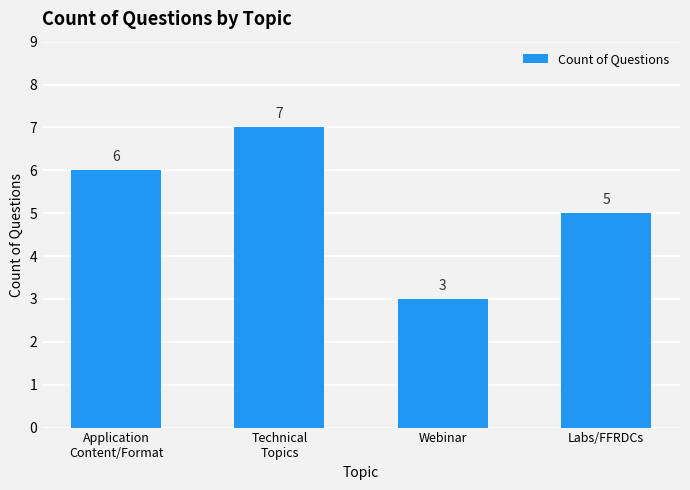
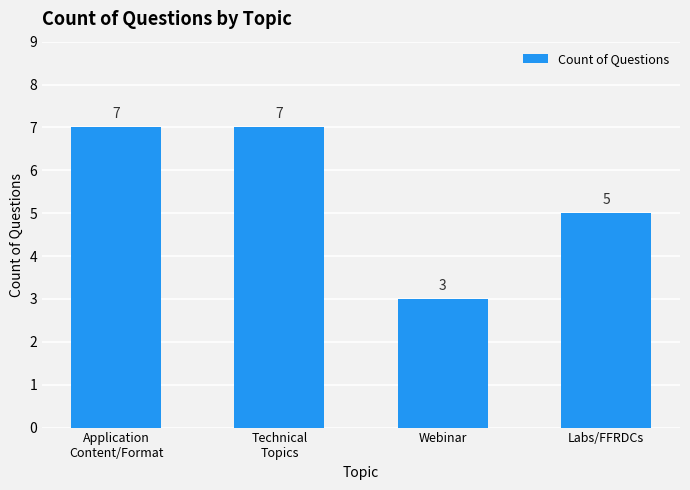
Application Content/Format: 6 -> 7
